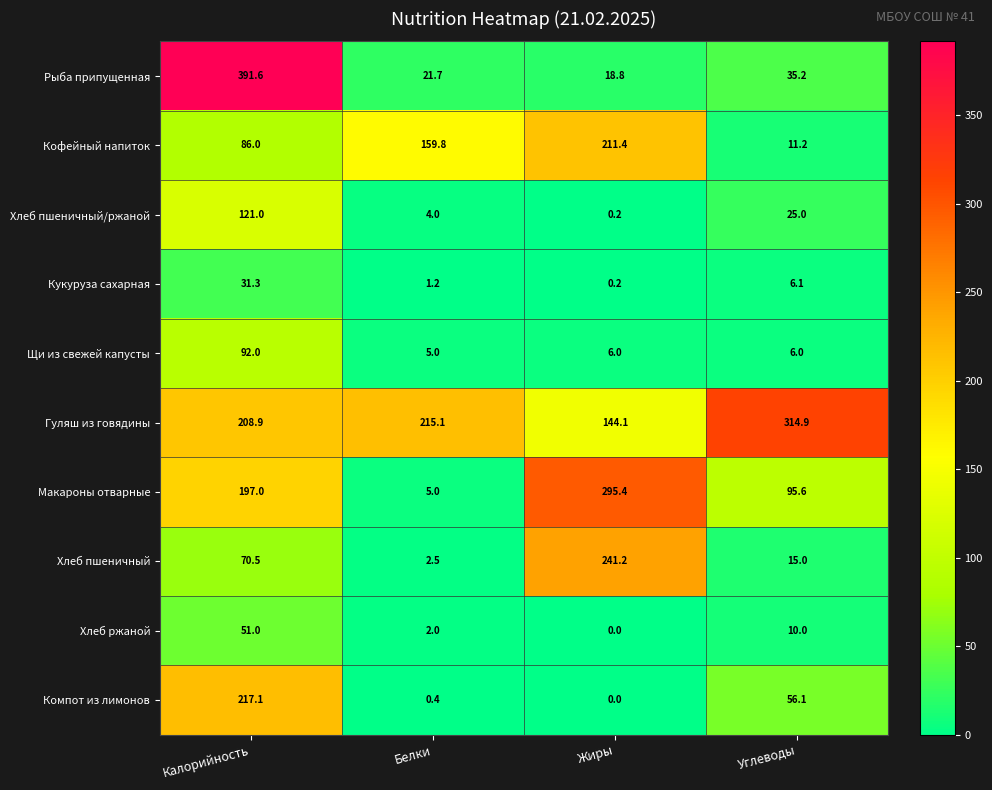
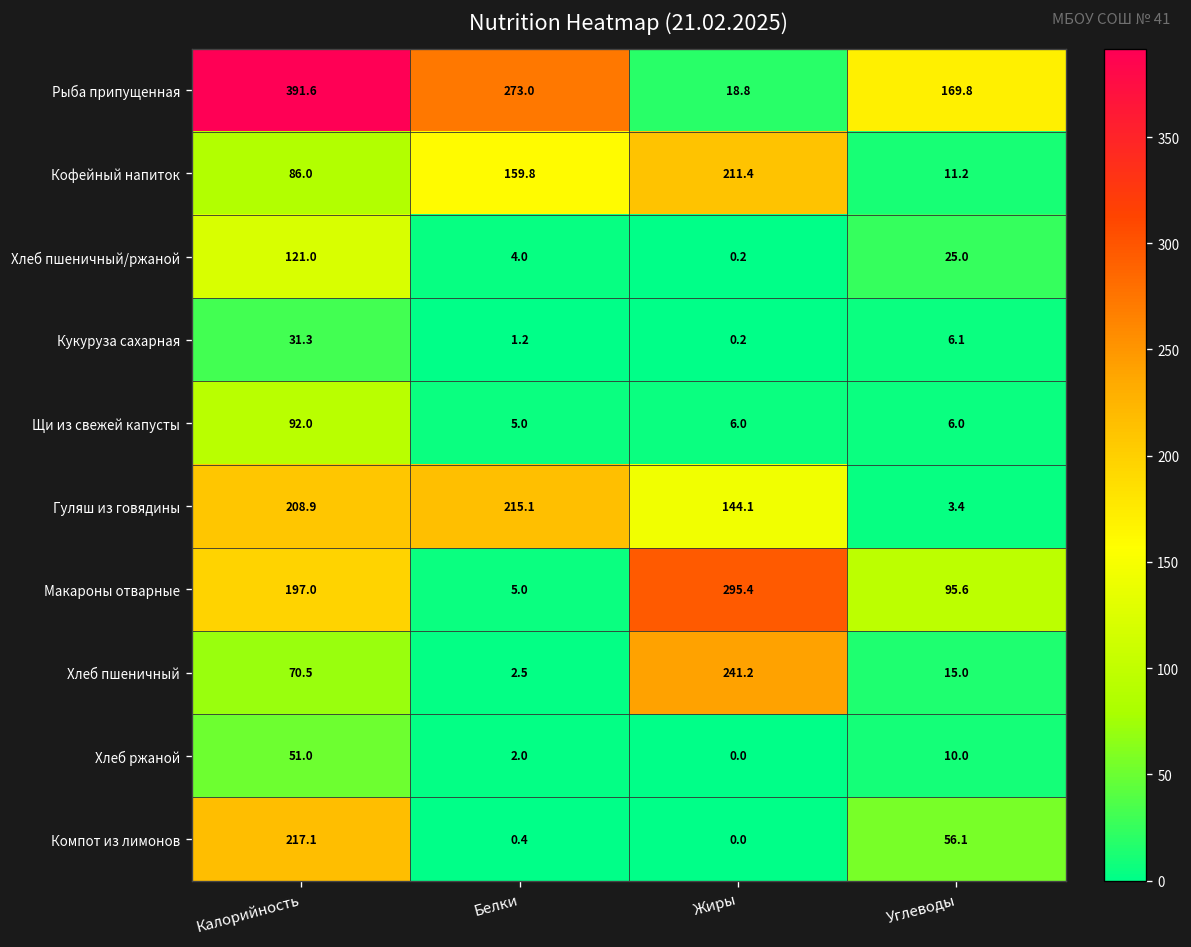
Рыба припущенная, Белки: 21.7 -> 273.0
Рыба припущенная, Углеводы: 35.2 -> 169.8
Гуляш из говядины, Углеводы: 314.9 -> 3.4
